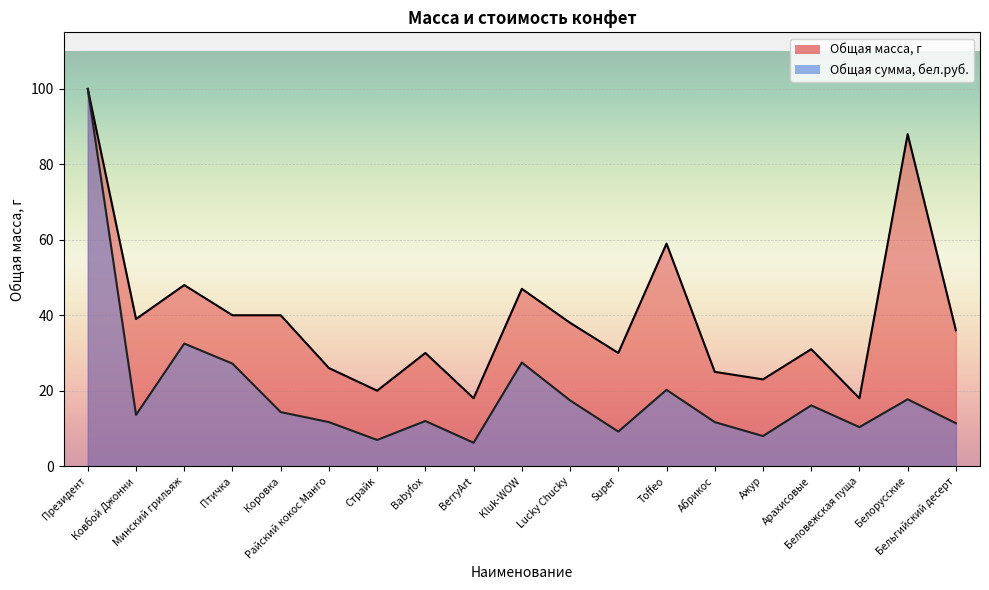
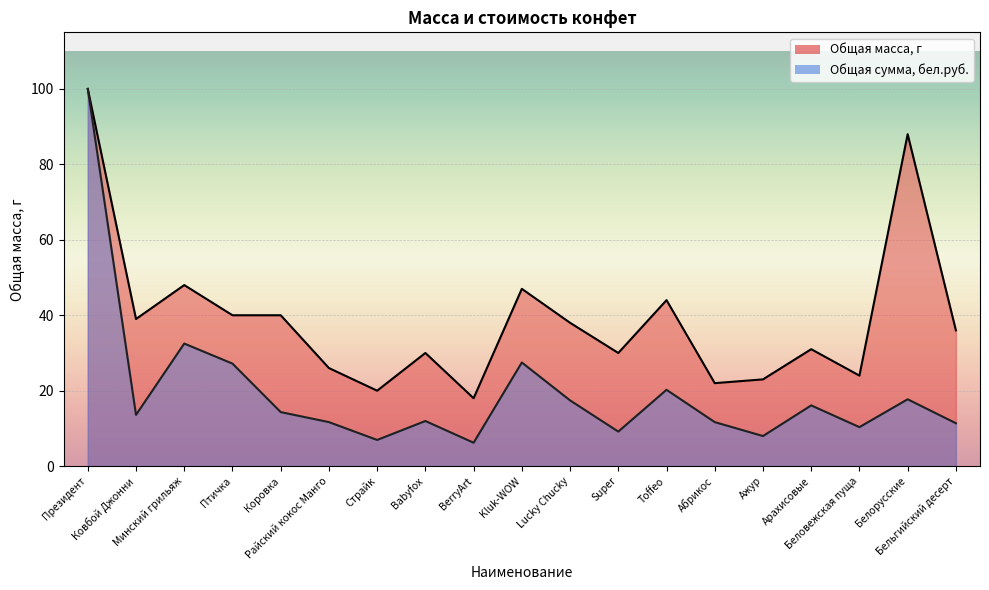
Общая масса, г, Toffeo: 59 -> 44
Общая масса, г, Абрикос: 25 -> 22
Общая масса, г, Беловежская пуща: 18 -> 24
